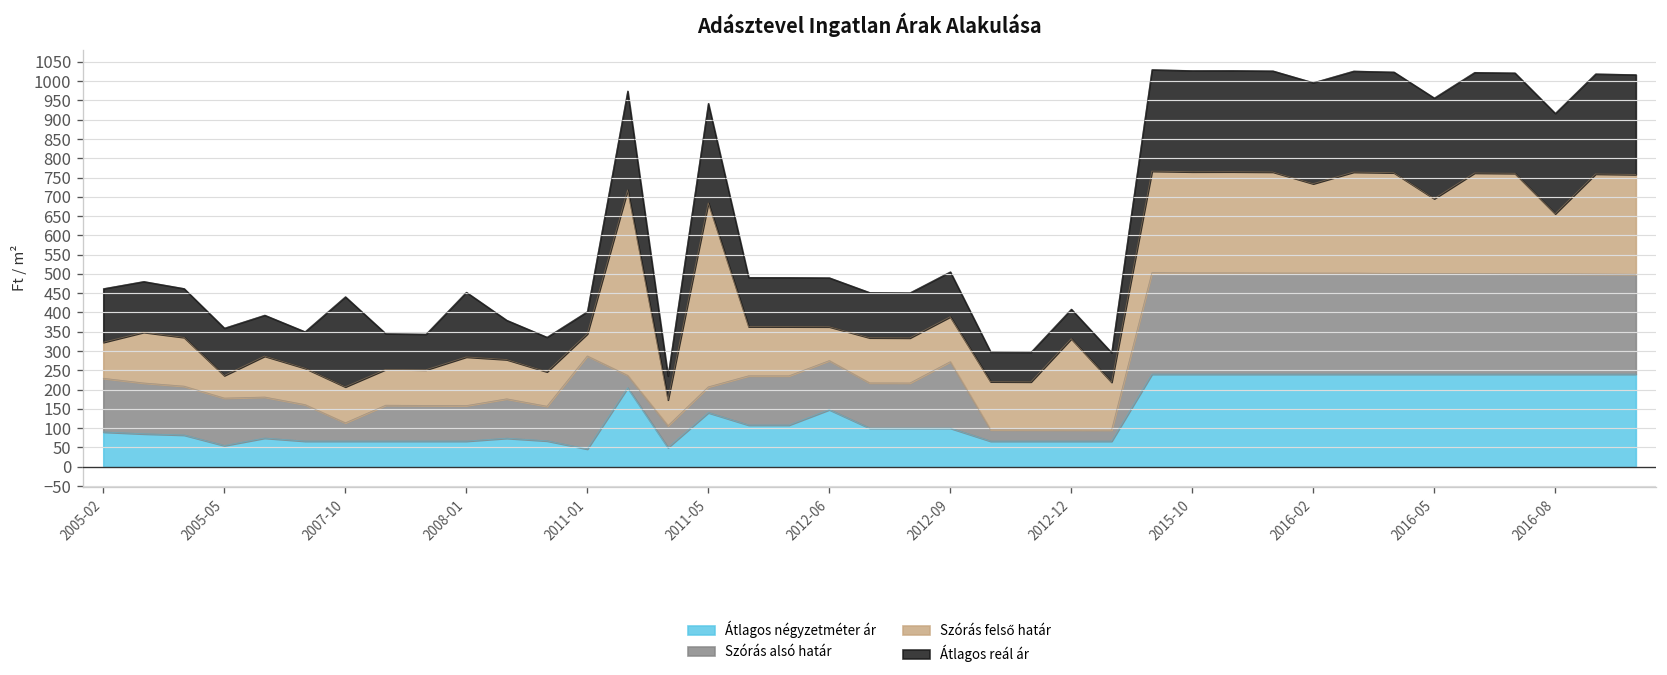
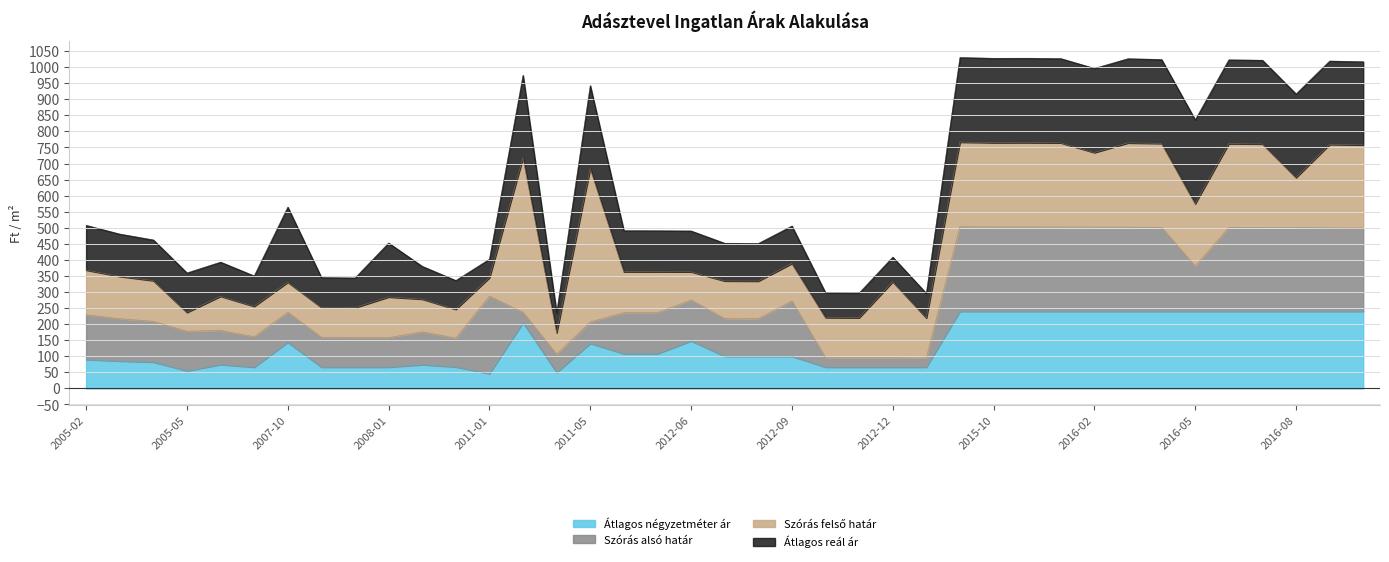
Szórás felső határ, 2005-02: 90 -> 140
Átlagos négyzetméter ár, 2007-10: 70 -> 140
Szórás alsó határ, 2007-10: 50 -> 90
Szórás alsó határ, 2016-05: 260 -> 140
